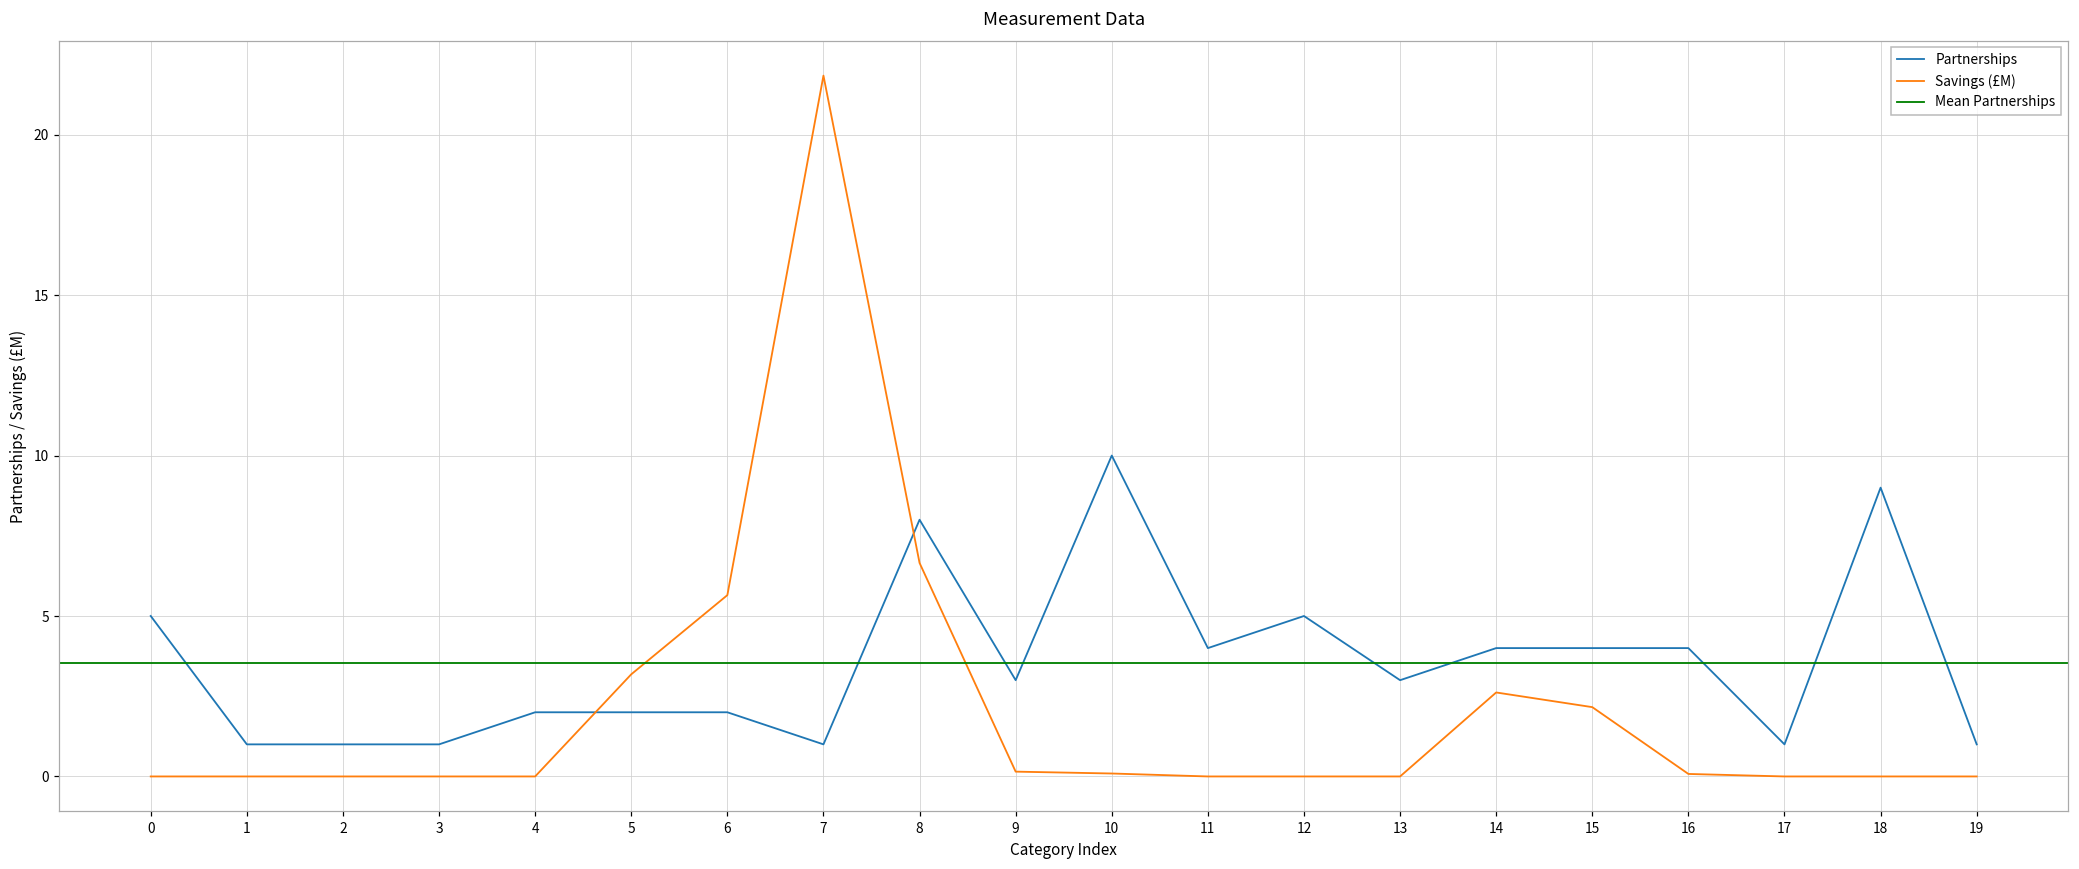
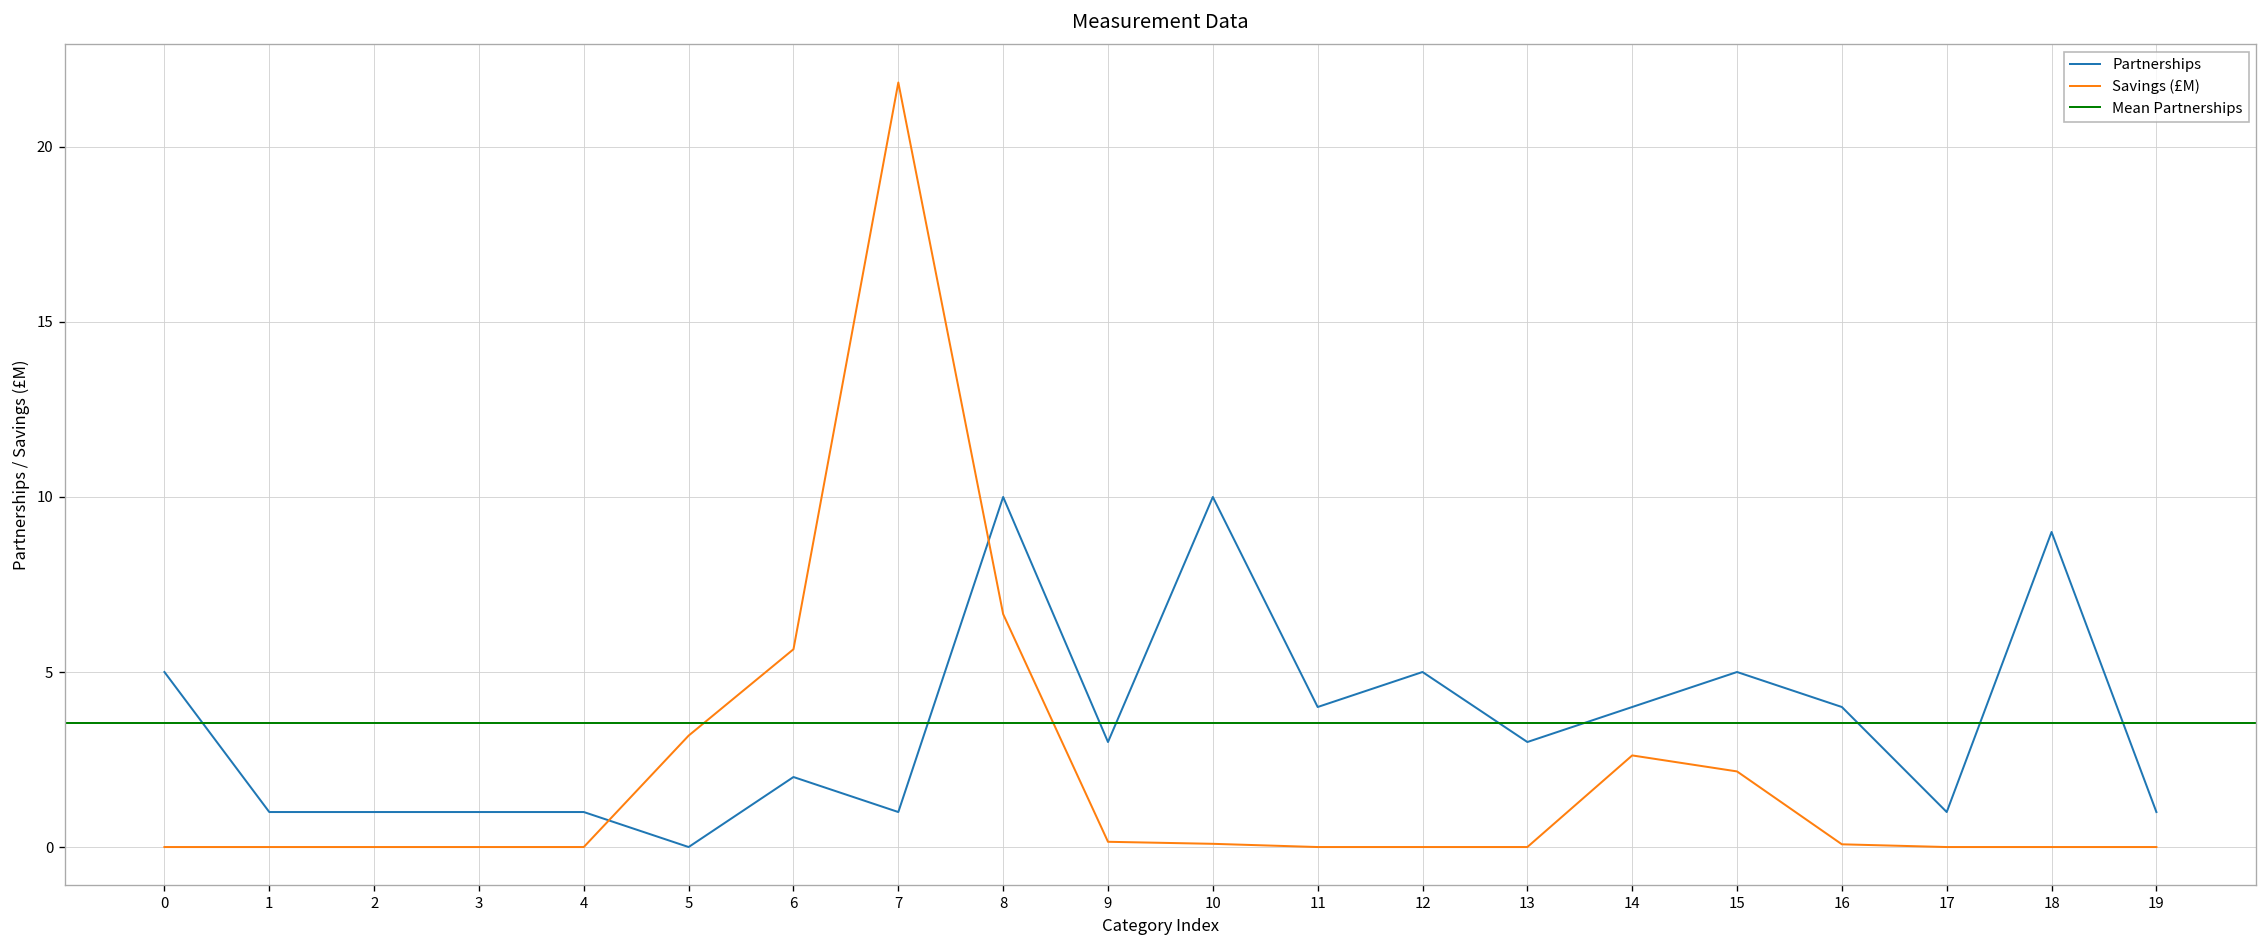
Partnerships, 4: 2 -> 1
Partnerships, 5: 2 -> 0
Partnerships, 8: 8 -> 10
Partnerships, 15: 4 -> 5
